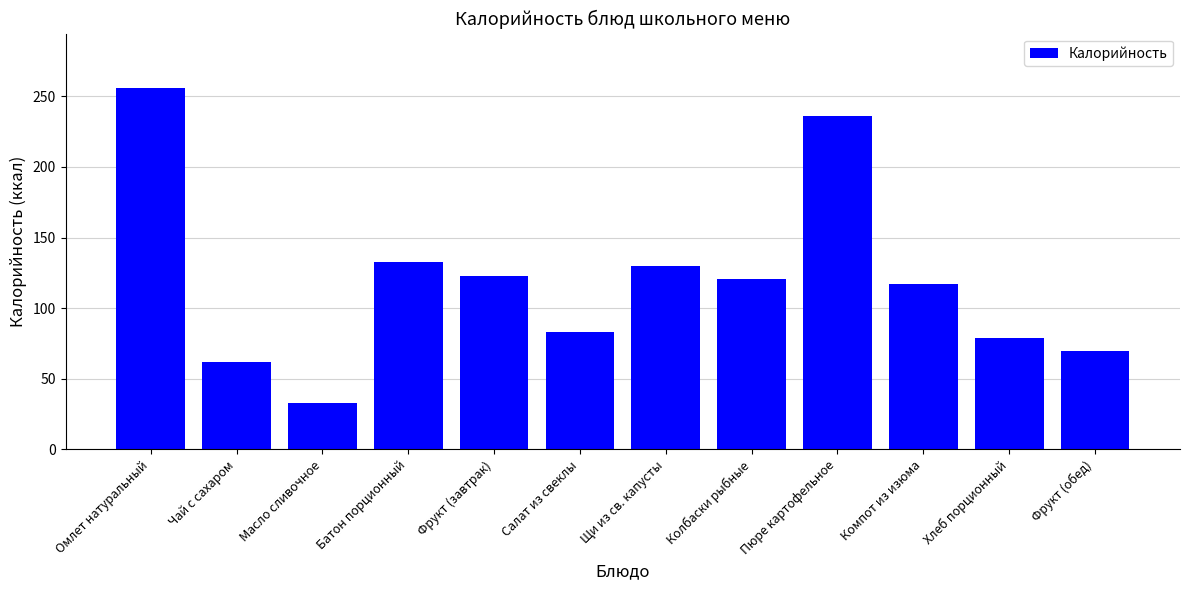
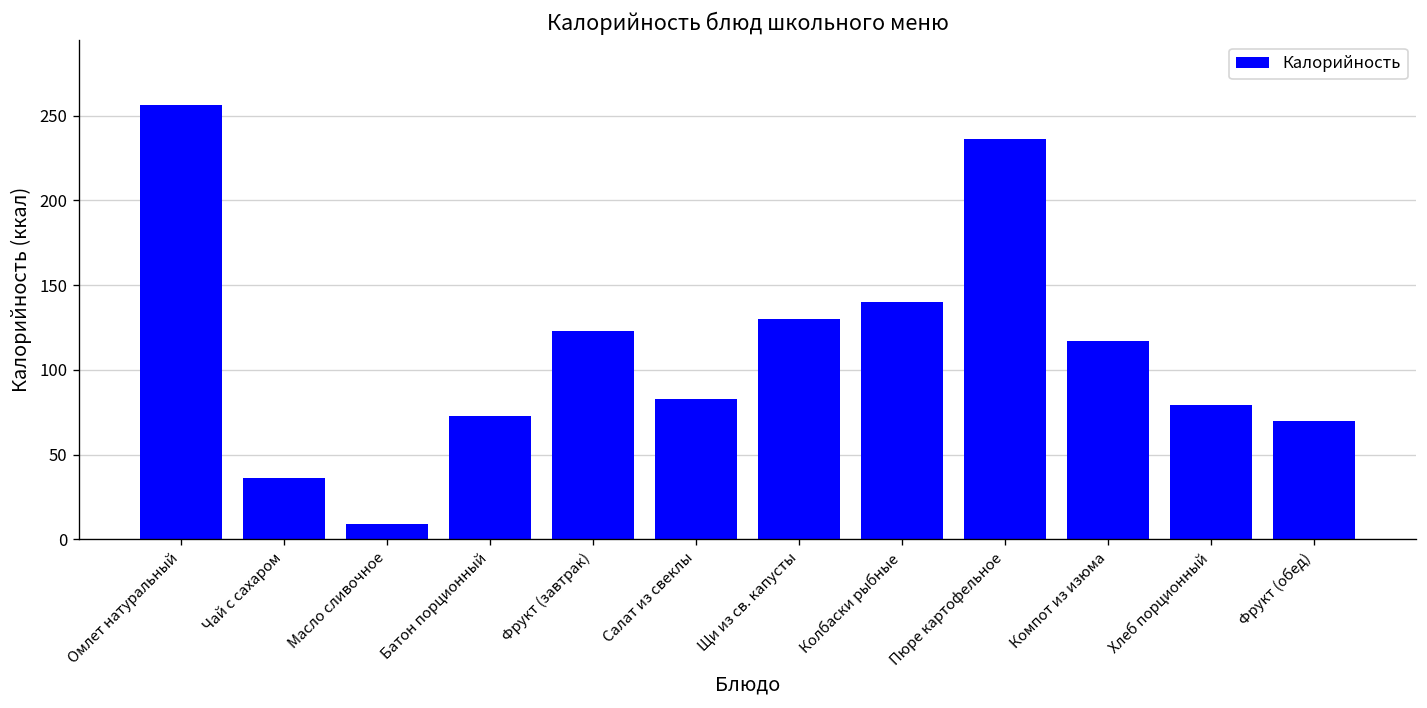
Чай с сахаром: 62 -> 36
Масло сливочное: 33 -> 9
Батон порционный: 133 -> 73
Колбаски рыбные: 121 -> 140
